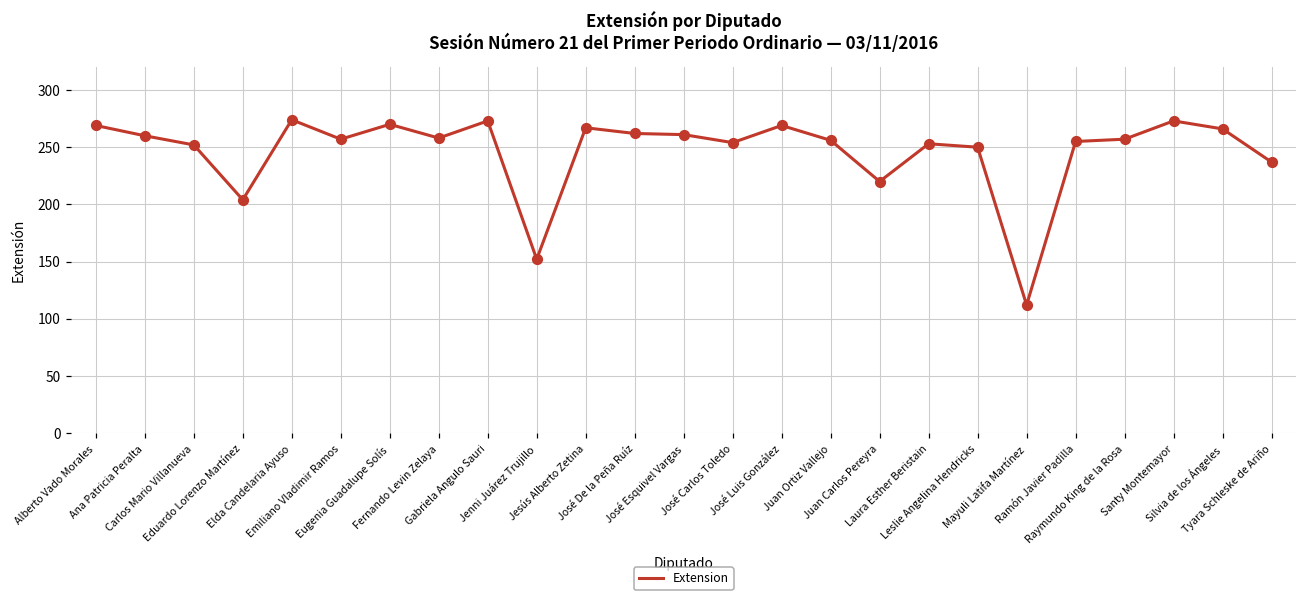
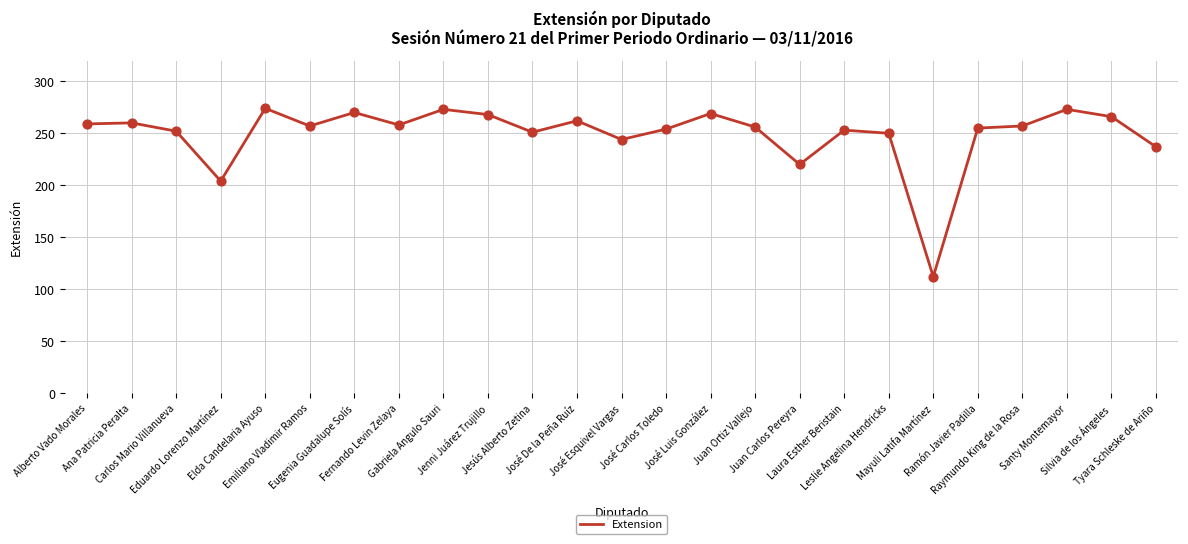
Alberto Vado Morales: 269 -> 259
Jenni Juárez Trujillo: 152 -> 268
Jesús Alberto Zetina: 267 -> 251
José Esquivel Vargas: 261 -> 244
